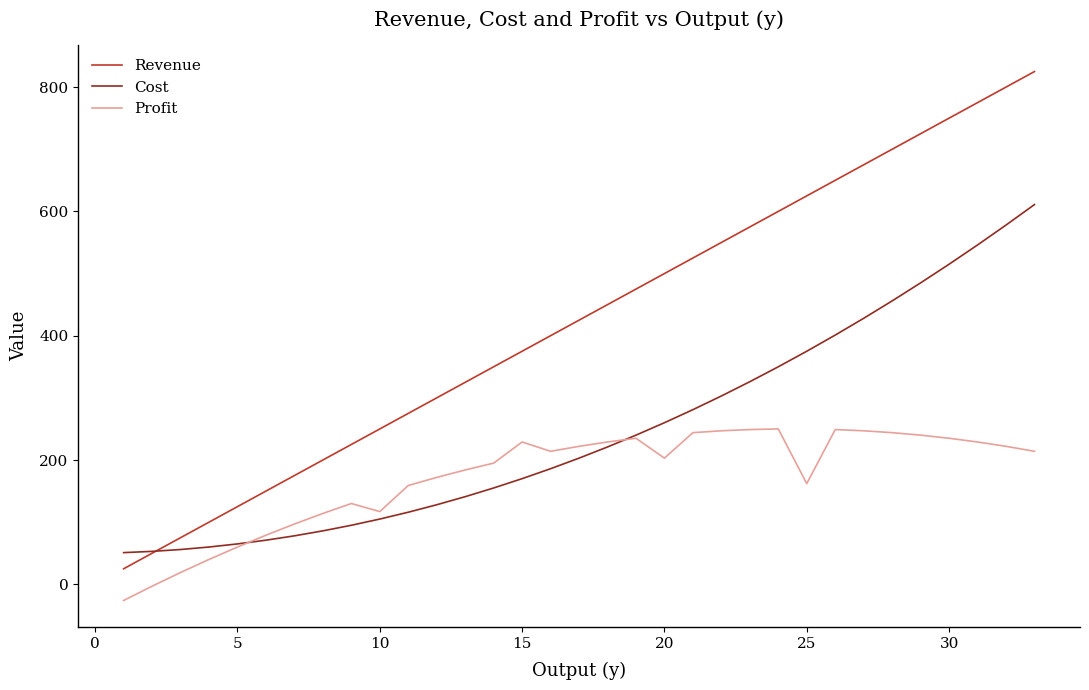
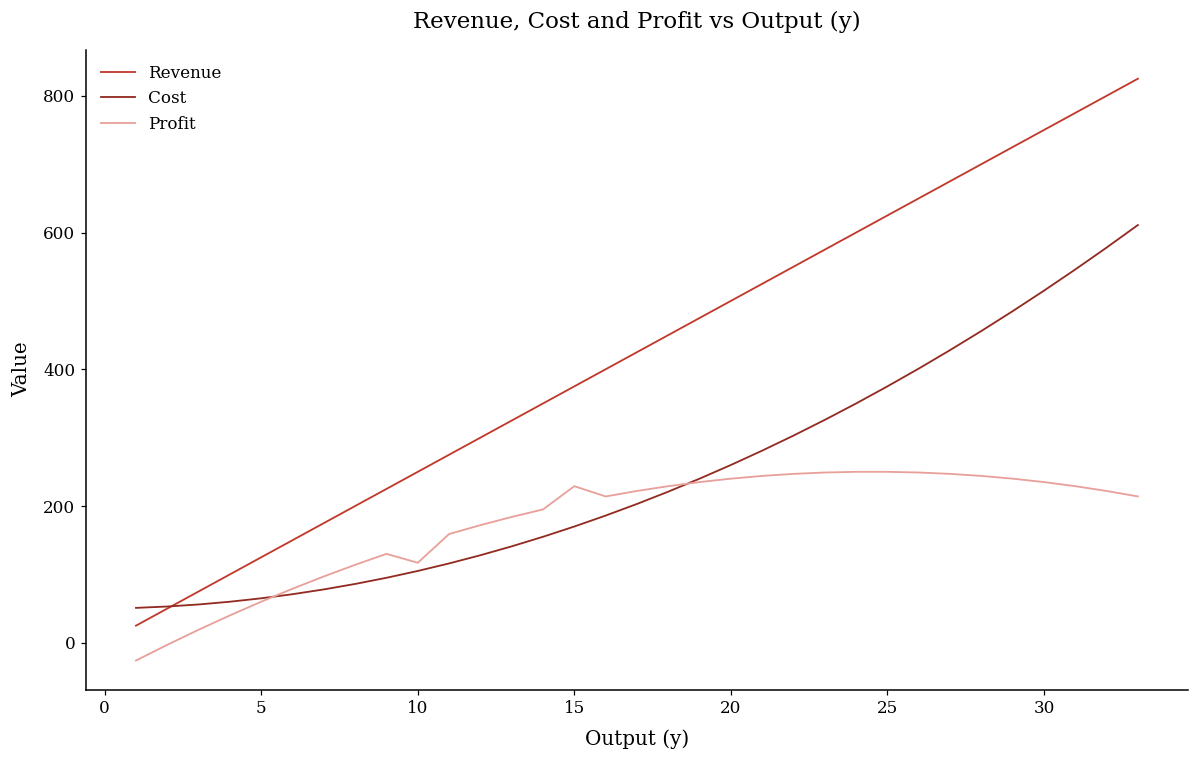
Profit, 20: 200 -> 240
Profit, 25: 160 -> 250
